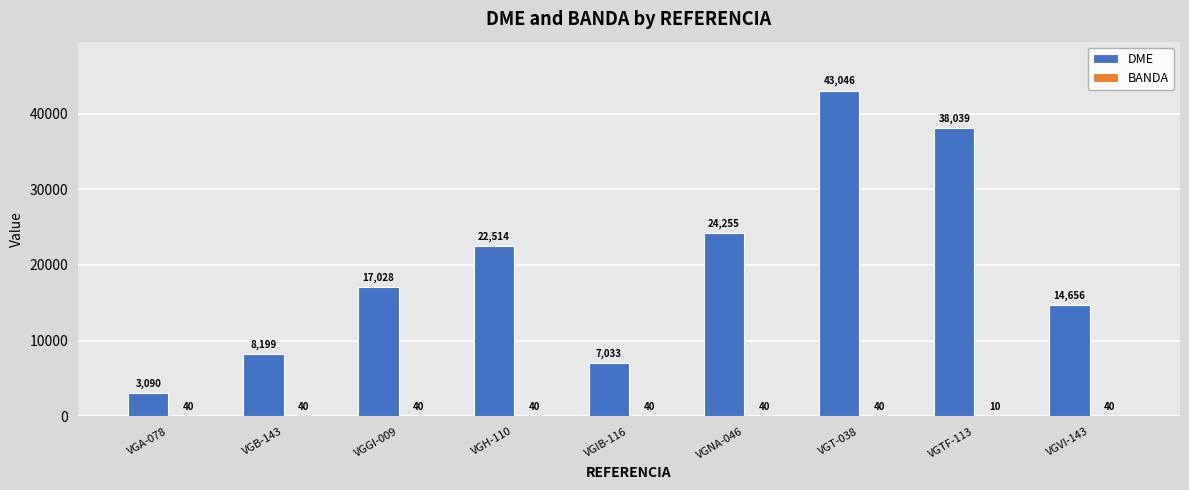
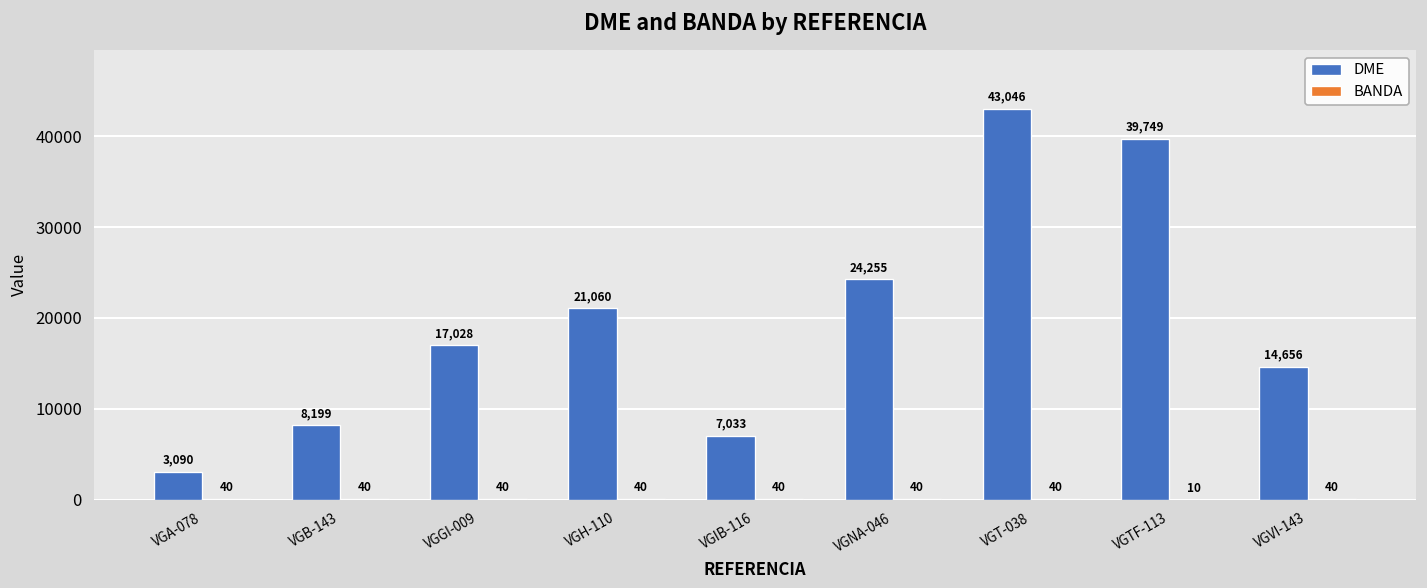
DME, VGH-110: 22,514 -> 21,060
DME, VGTF-113: 38,039 -> 39,749
